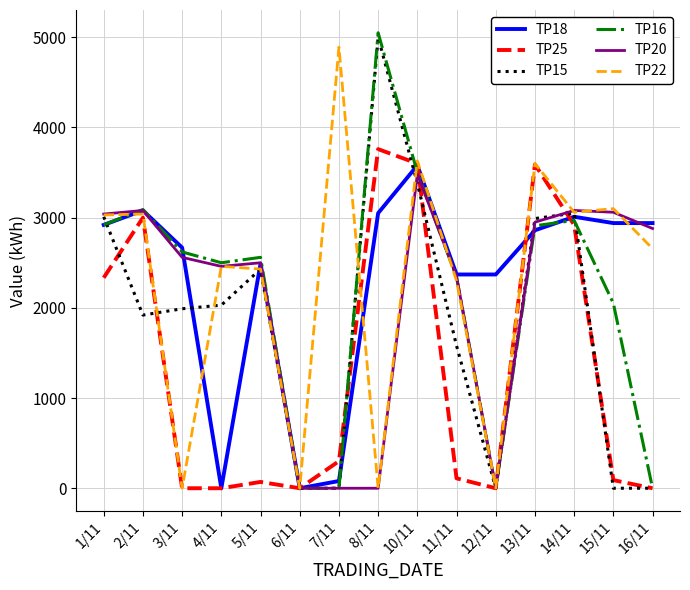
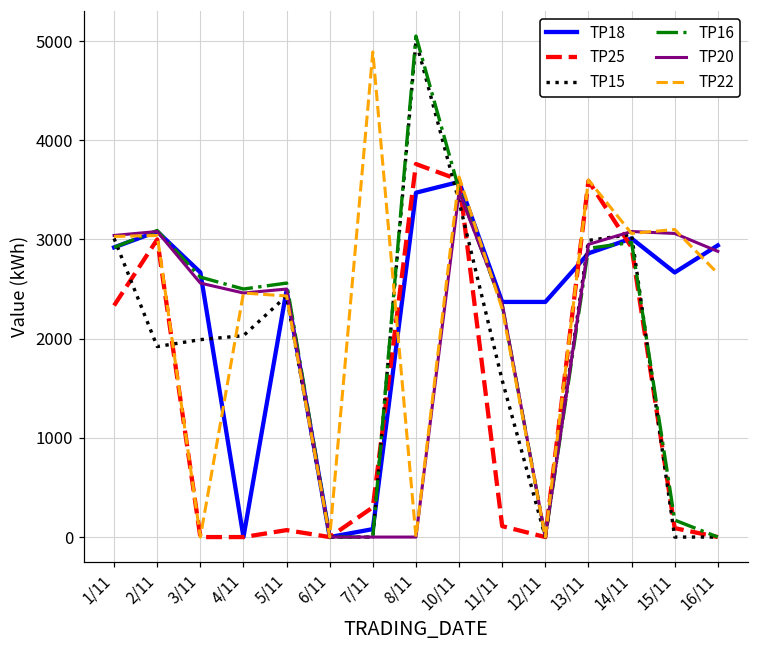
TP18, 8/11: 3100 -> 3500
TP18, 15/11: 2900 -> 2700
TP16, 15/11: 2100 -> 200
